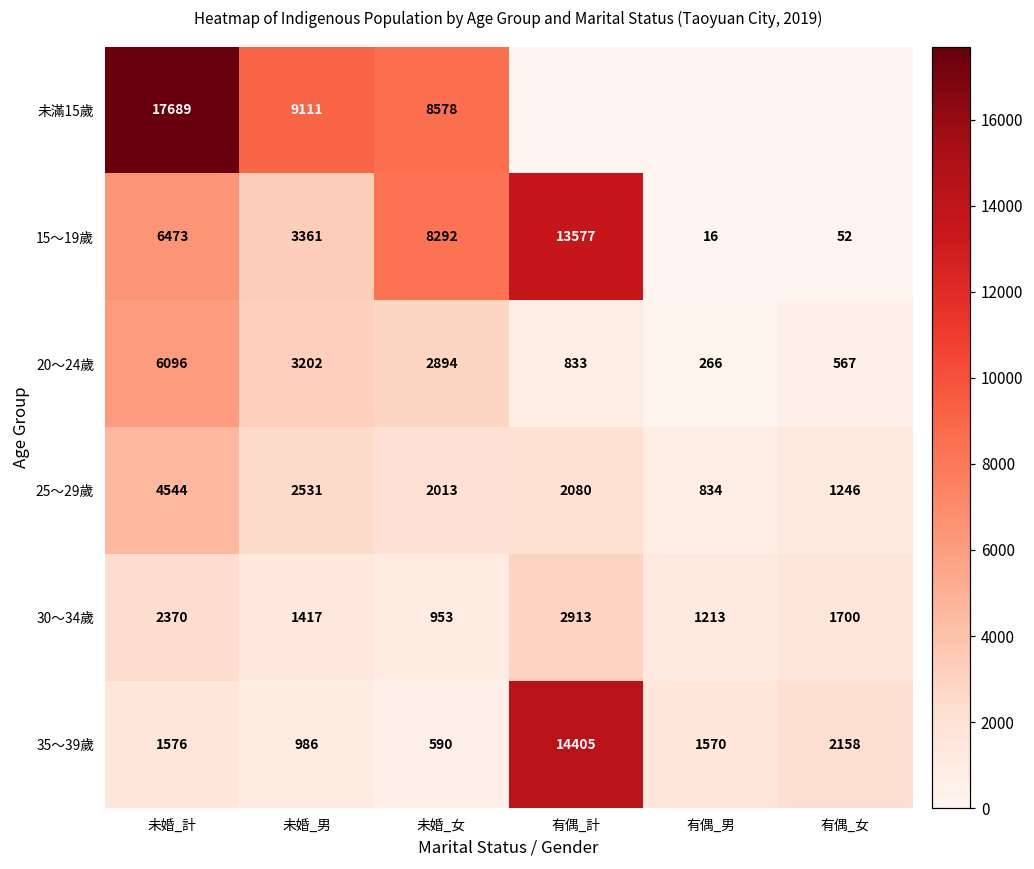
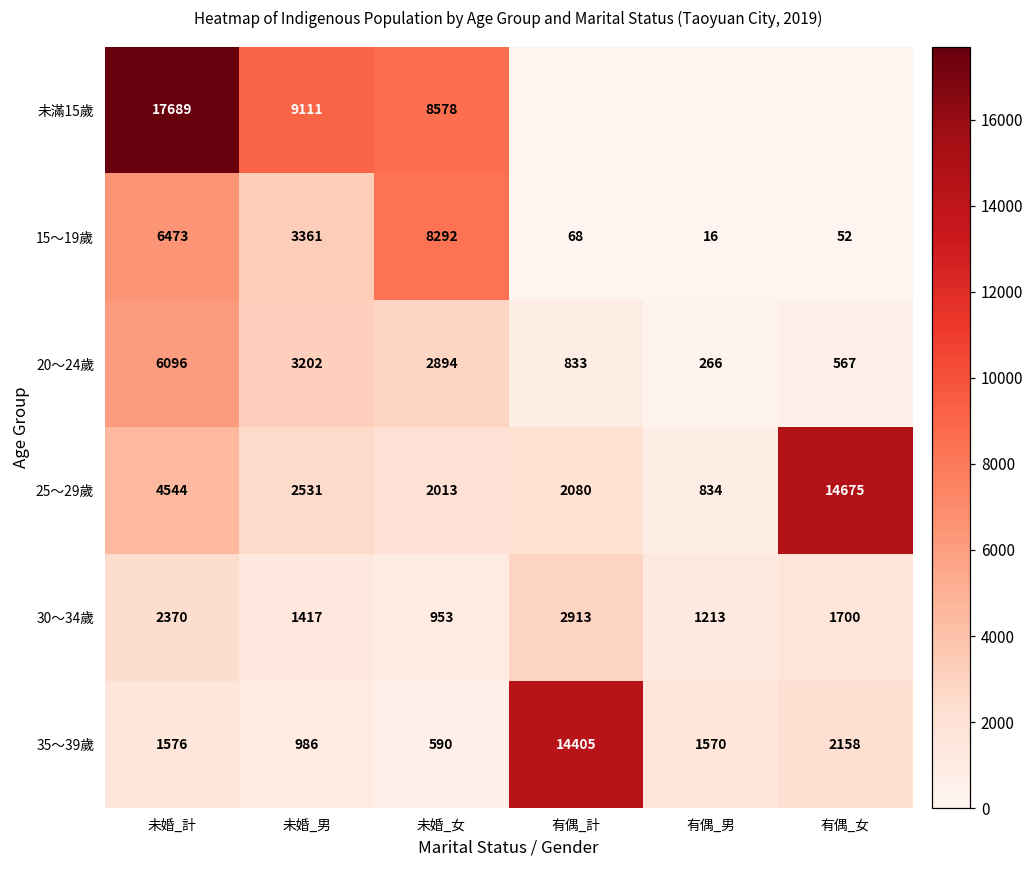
15～19歲, 有偶_計: 13577 -> 68
25～29歲, 有偶_女: 1246 -> 14675
